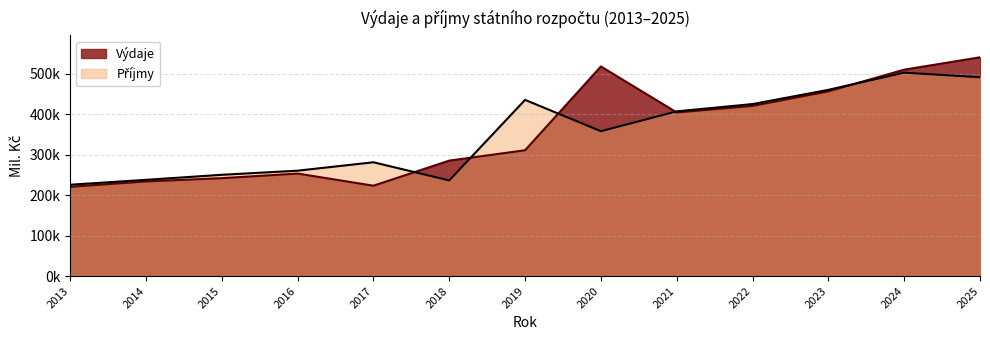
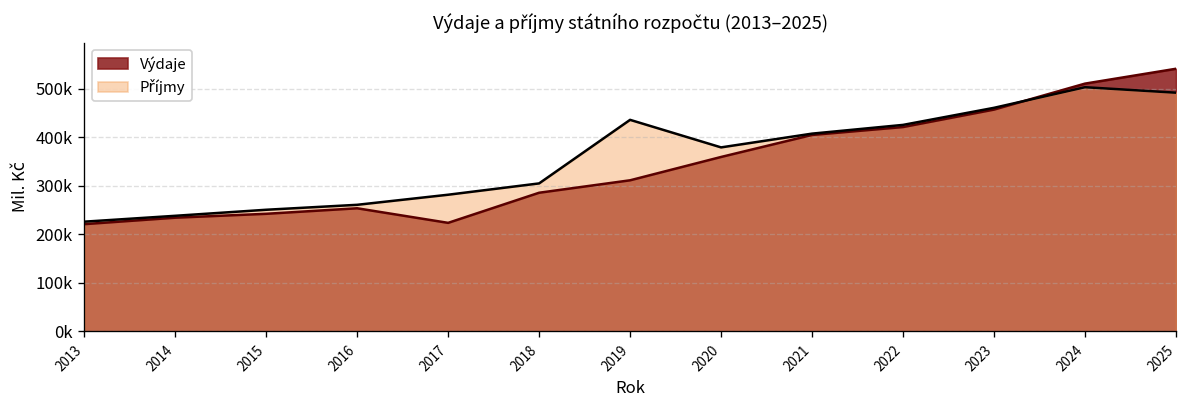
Příjmy, 2018: 240000 -> 300000
Výdaje, 2020: 520000 -> 360000
Příjmy, 2020: 360000 -> 380000
